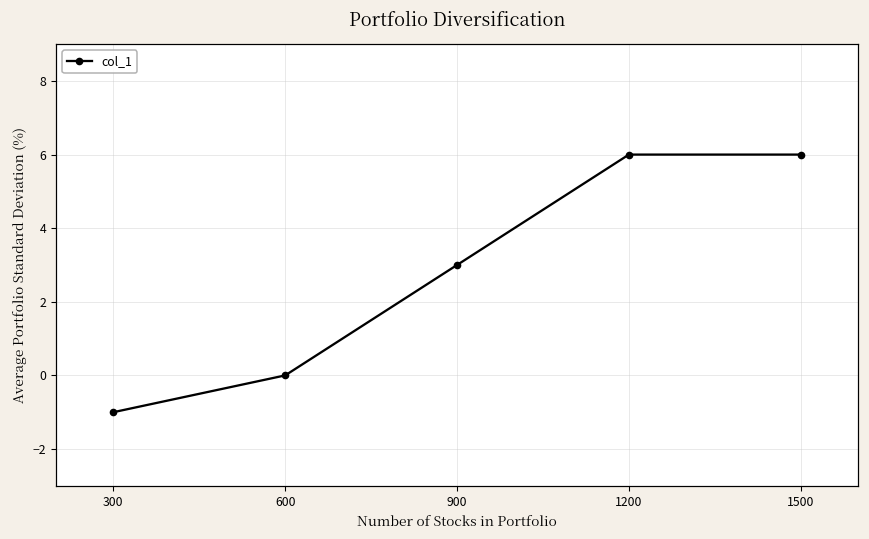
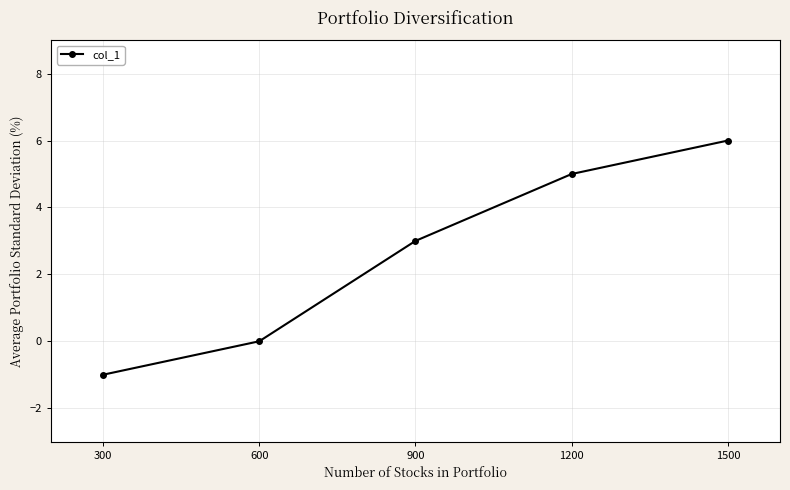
1200: 6 -> 5
